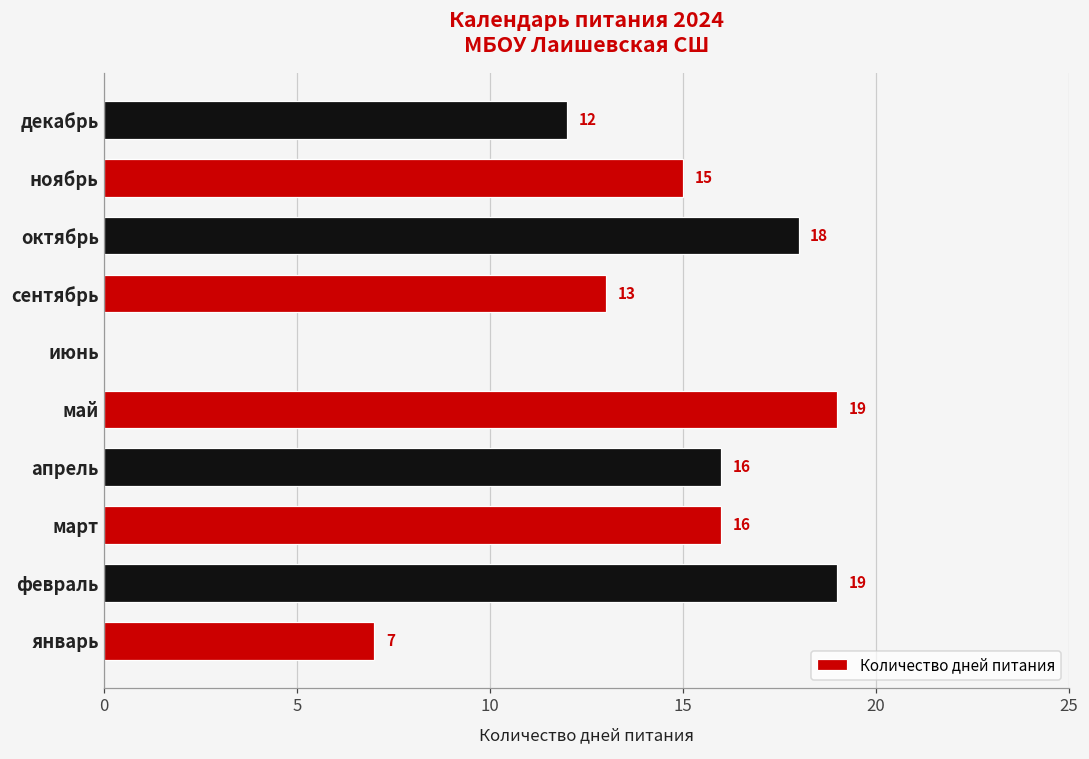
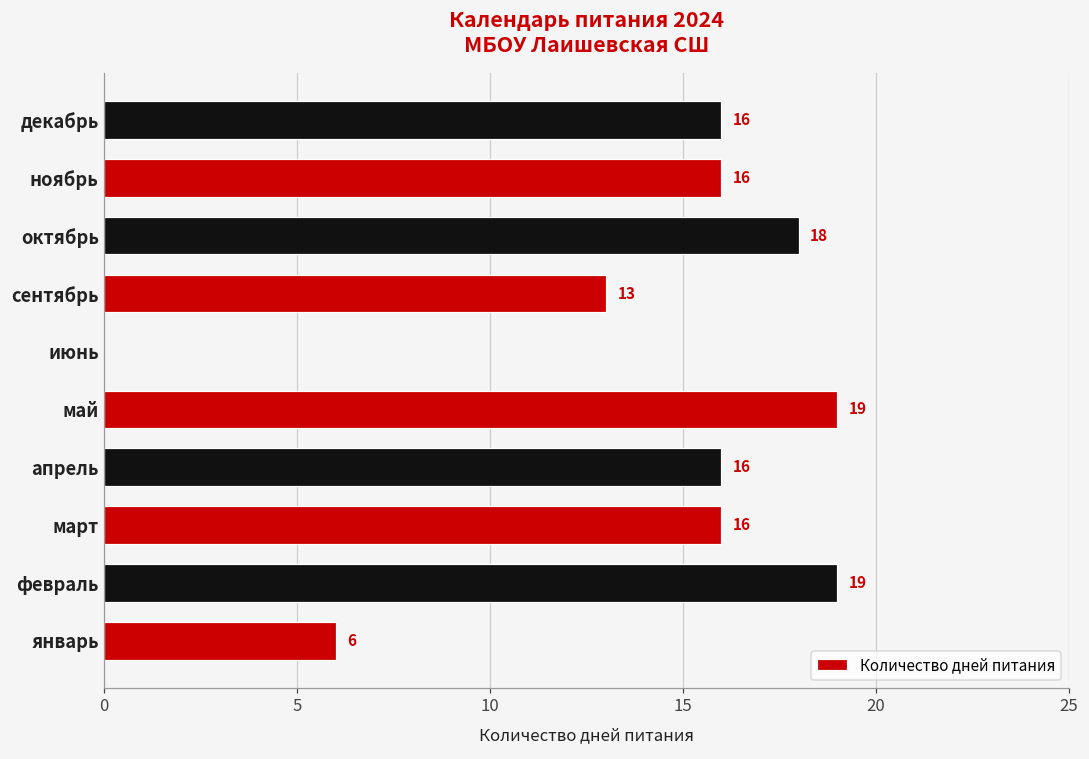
декабрь: 12 -> 16
ноябрь: 15 -> 16
январь: 7 -> 6
